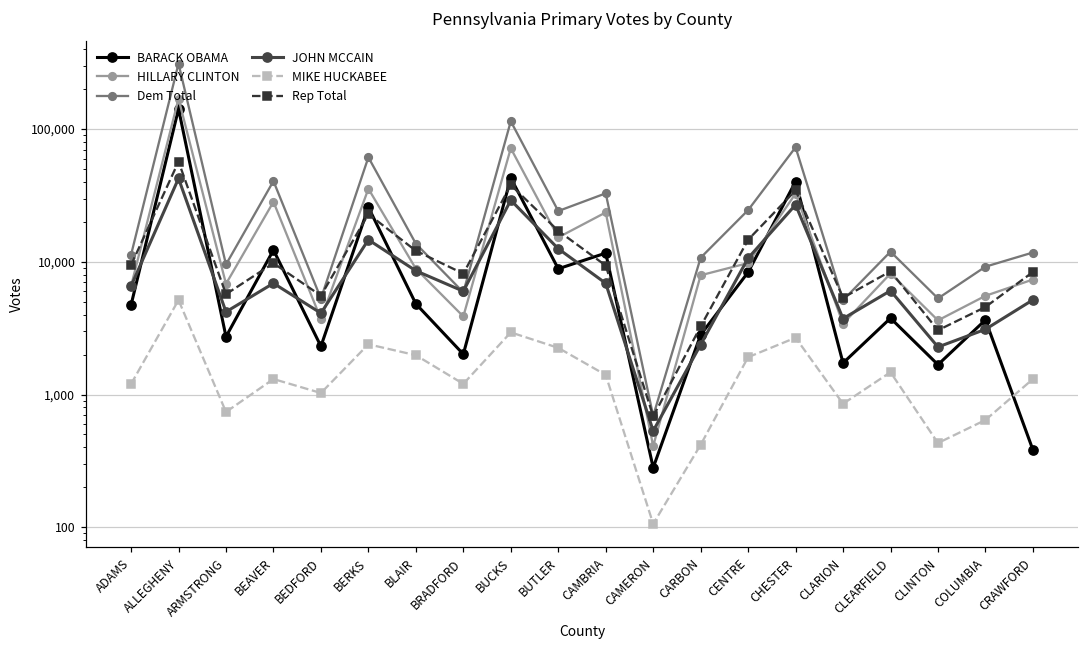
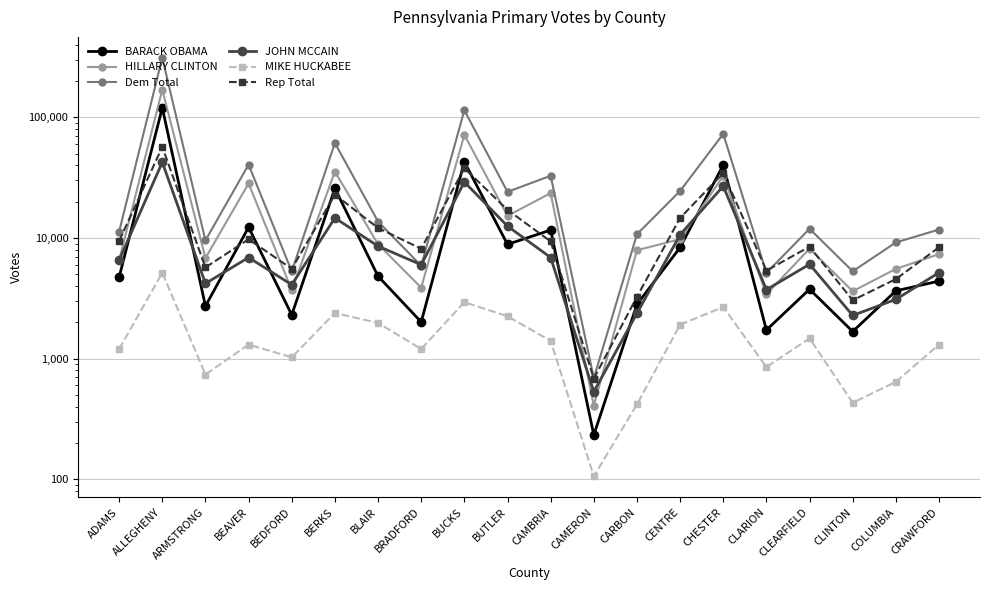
BARACK OBAMA, ALLEGHENY: 140,000 -> 120,000
BARACK OBAMA, CAMERON: 280 -> 230
BARACK OBAMA, CRAWFORD: 380 -> 4,400
